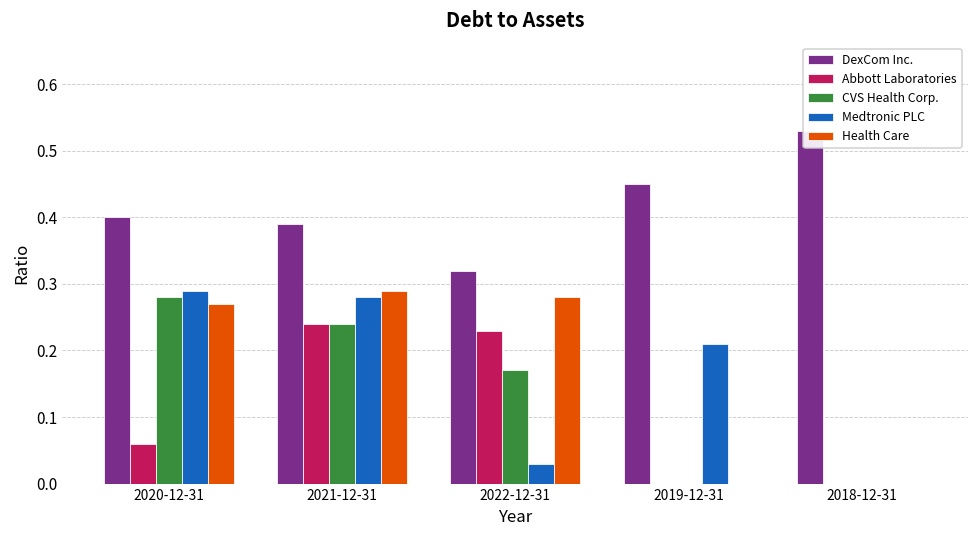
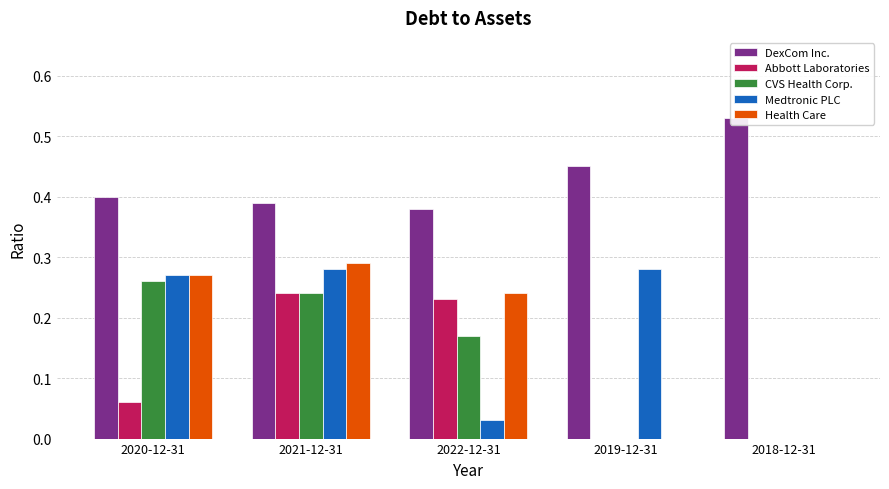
CVS Health Corp., 2020-12-31: 0.28 -> 0.26
Medtronic PLC, 2020-12-31: 0.29 -> 0.27
DexCom Inc., 2022-12-31: 0.32 -> 0.38
Health Care, 2022-12-31: 0.28 -> 0.24
Medtronic PLC, 2019-12-31: 0.21 -> 0.28
